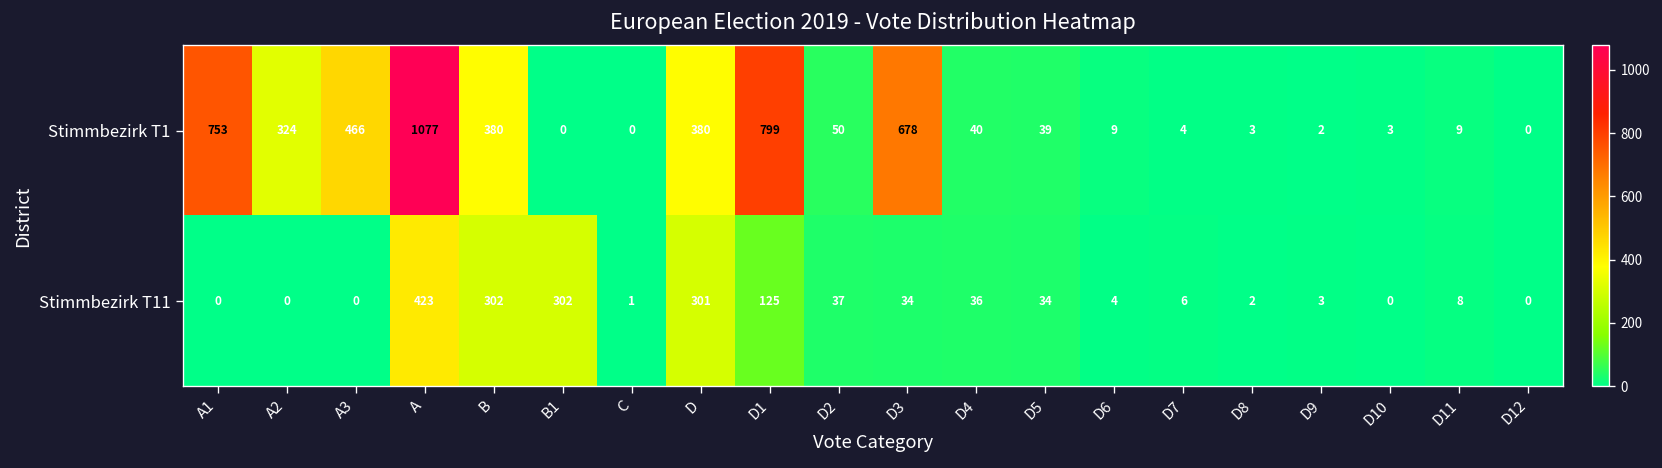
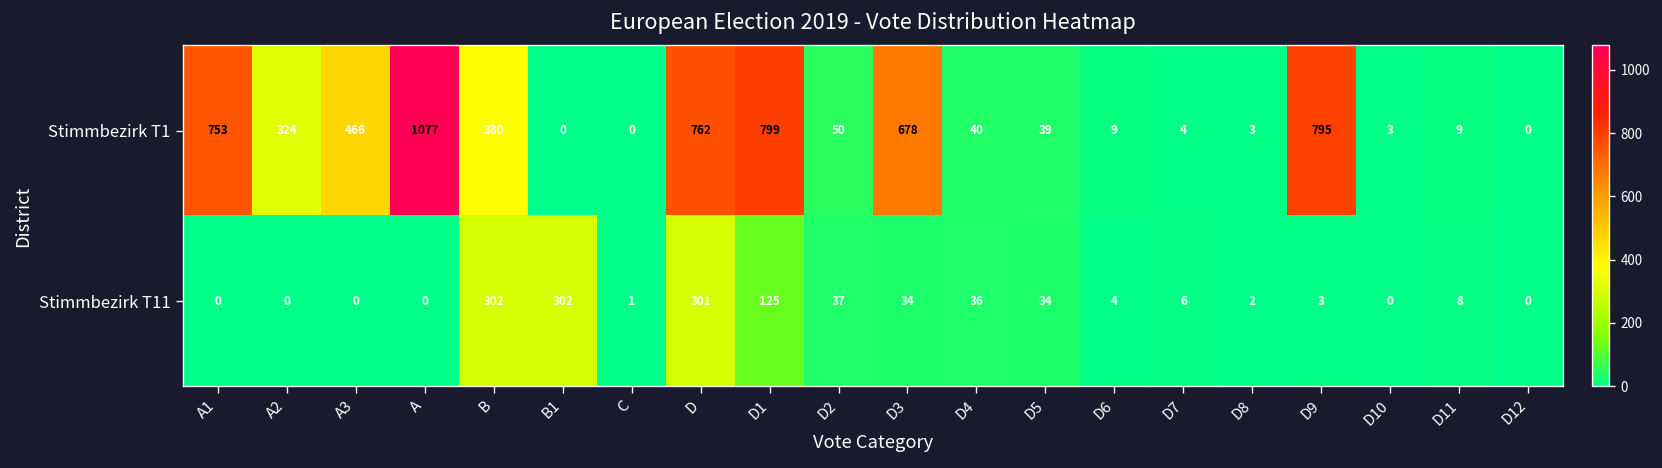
Stimmbezirk T1, D: 380 -> 762
Stimmbezirk T1, D9: 2 -> 795
Stimmbezirk T11, A: 423 -> 0
